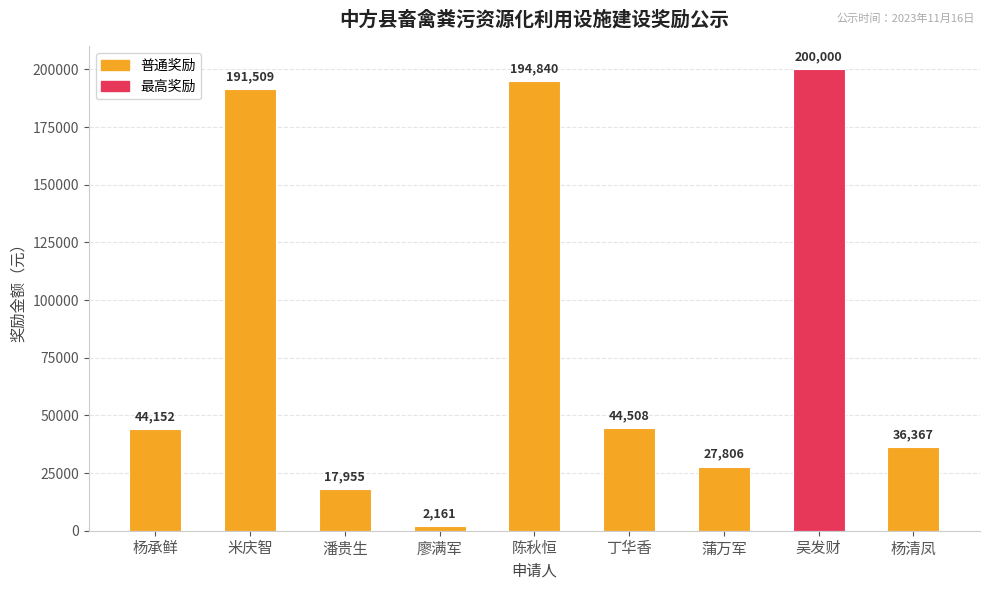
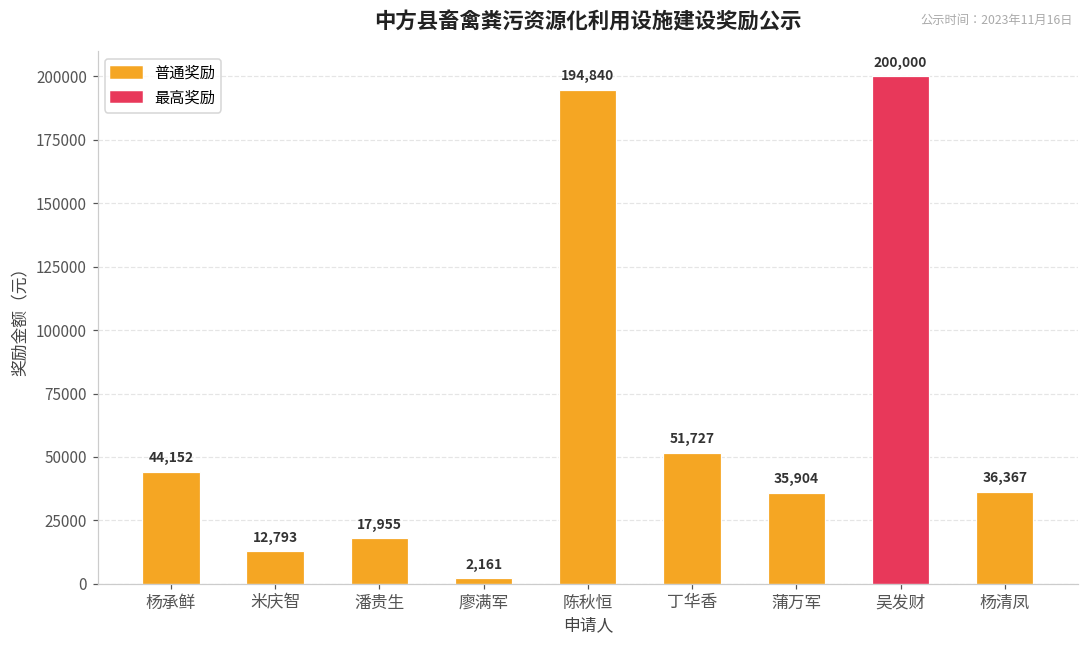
米庆智: 191,509 -> 12,793
丁华香: 44,508 -> 51,727
蒲万军: 27,806 -> 35,904
